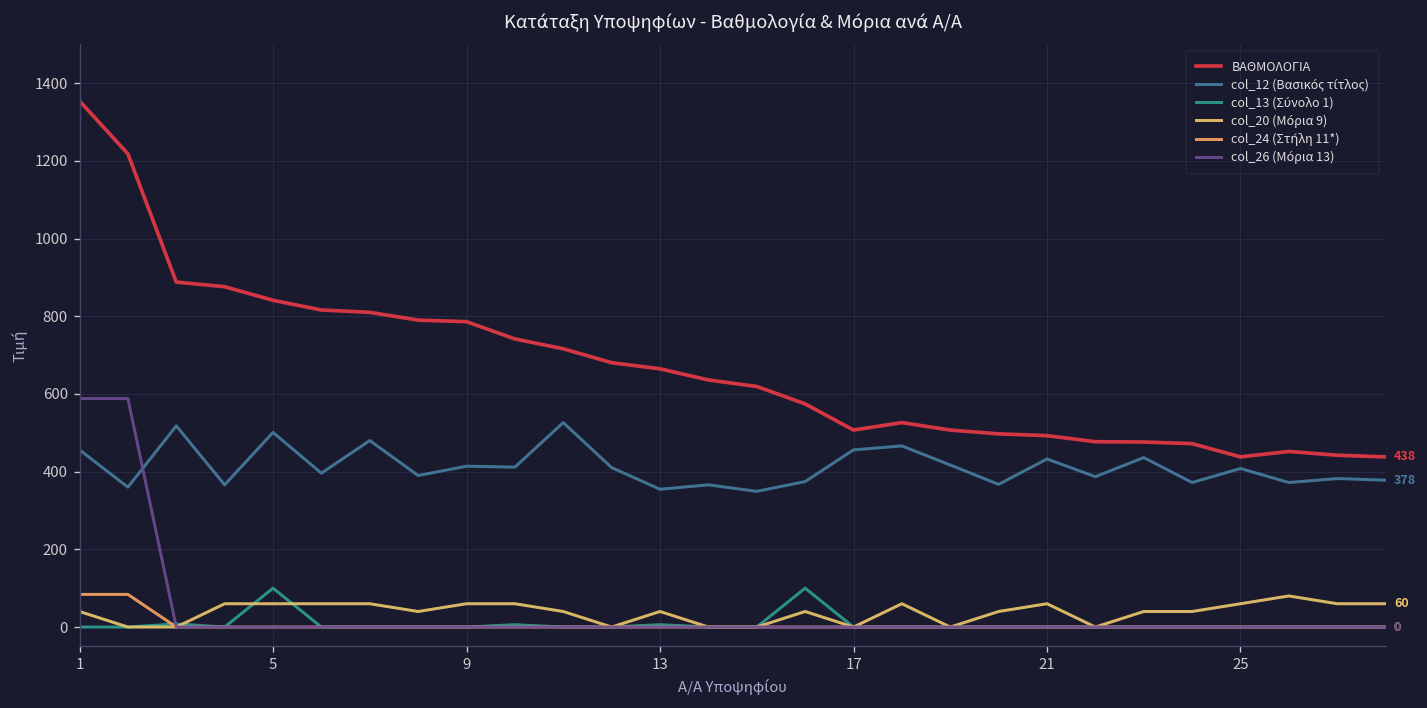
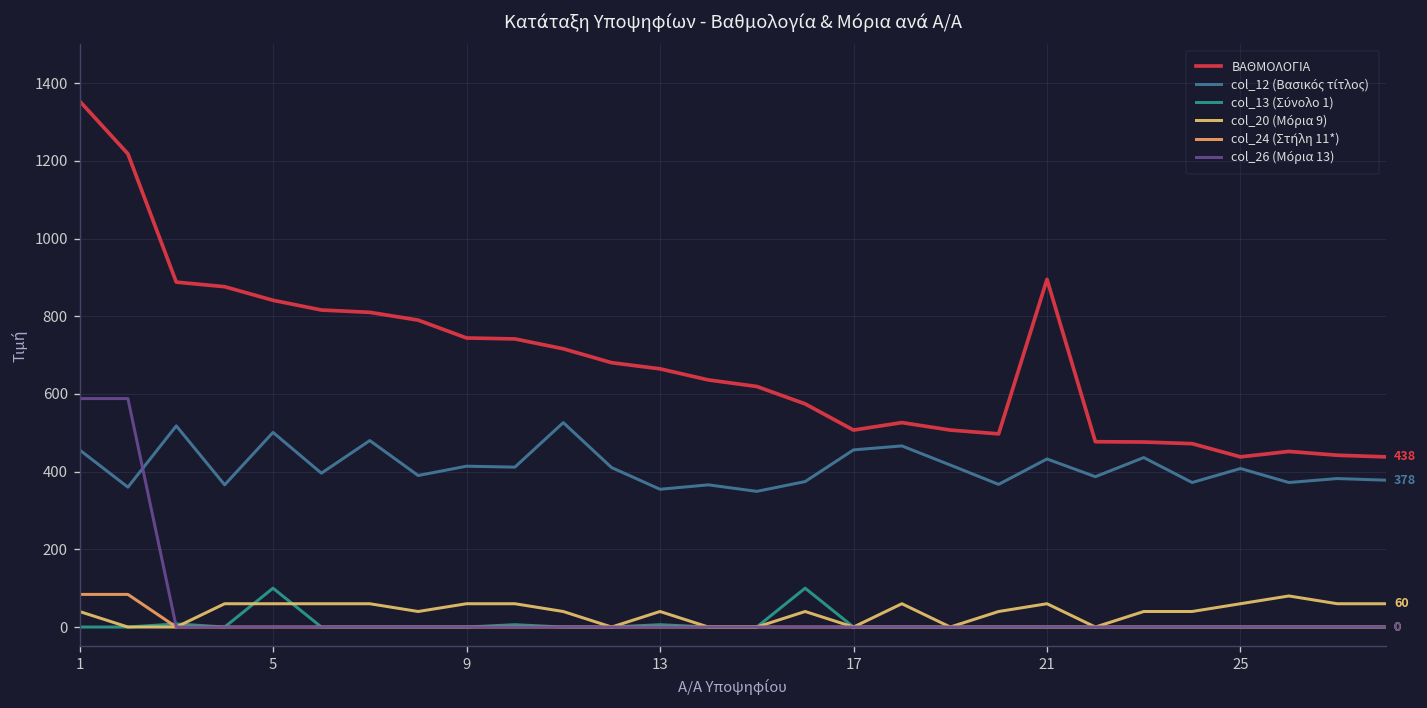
ΒΑΘΜΟΛΟΓΙΑ, 9: 790 -> 740
ΒΑΘΜΟΛΟΓΙΑ, 21: 490 -> 890
